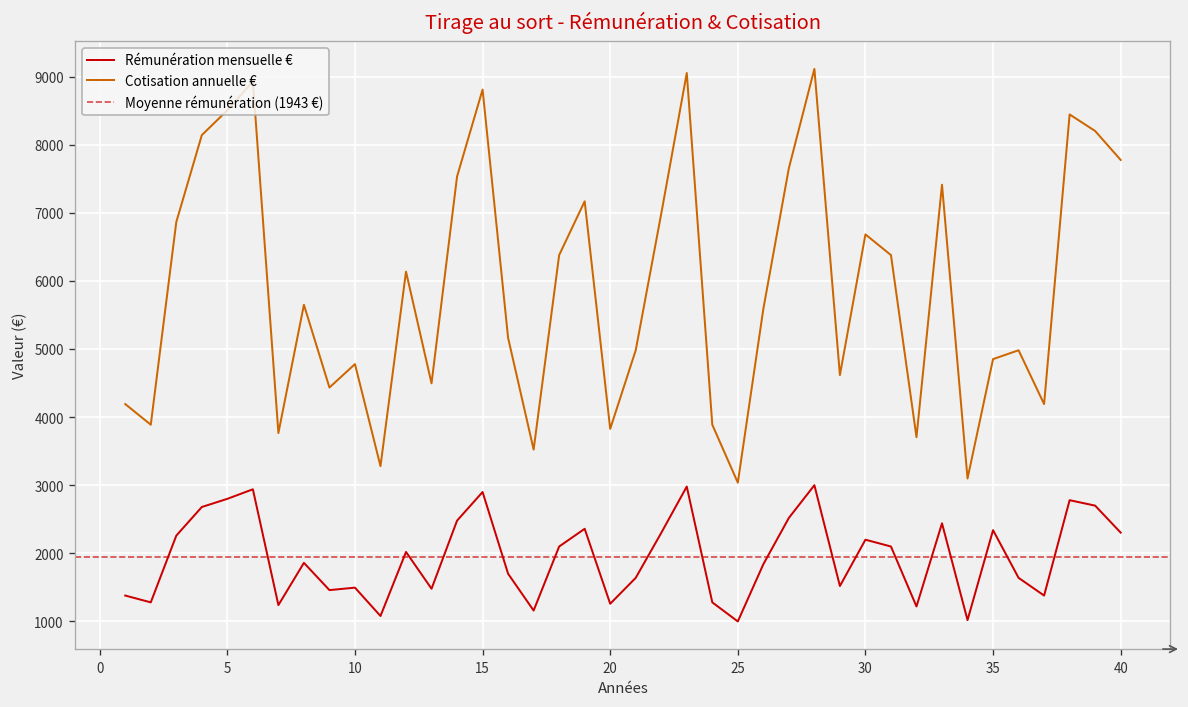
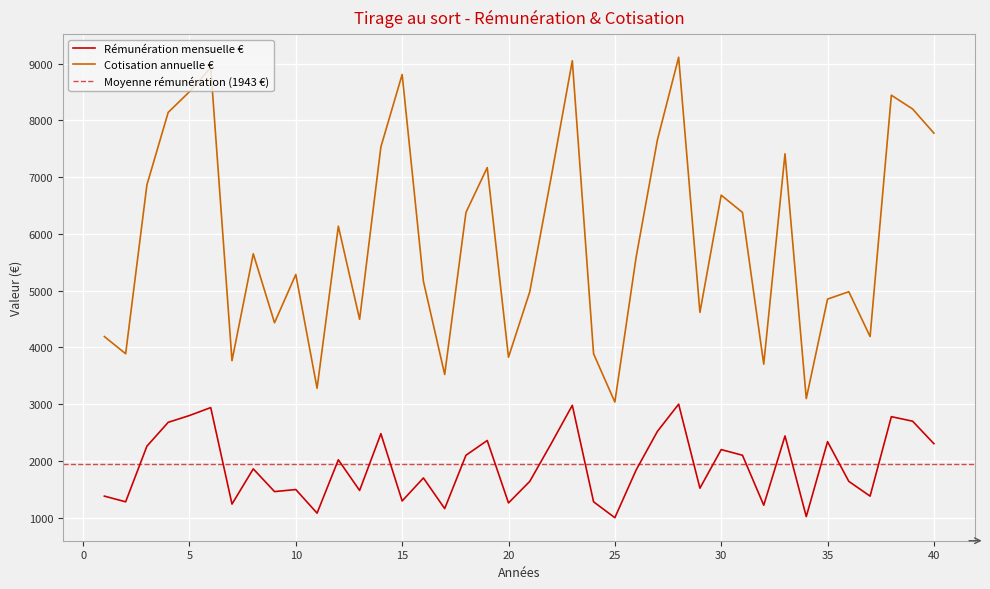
Cotisation annuelle €, 10: 4800 -> 5300
Rémunération mensuelle €, 15: 2900 -> 1300
